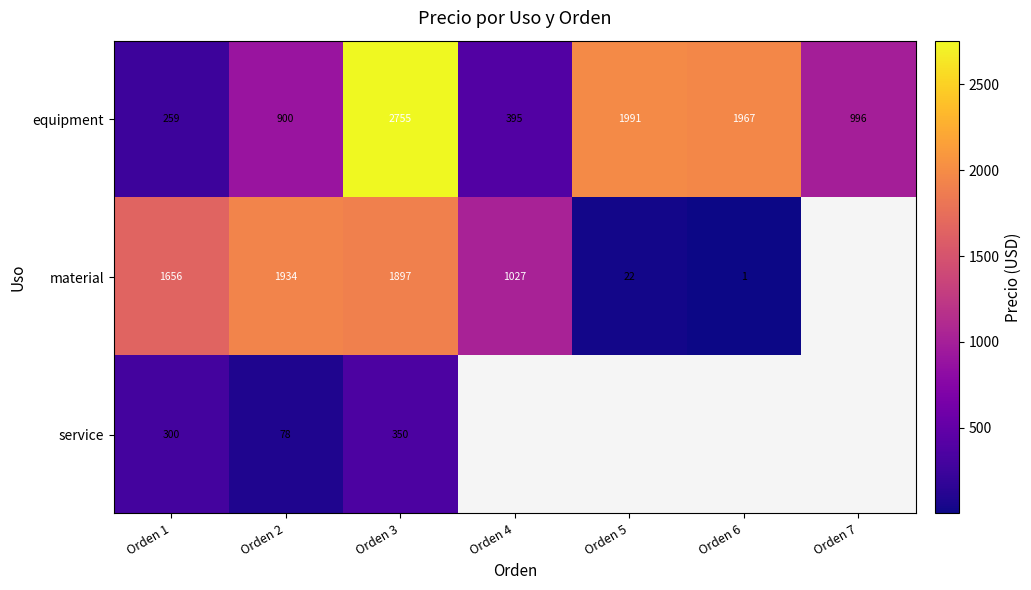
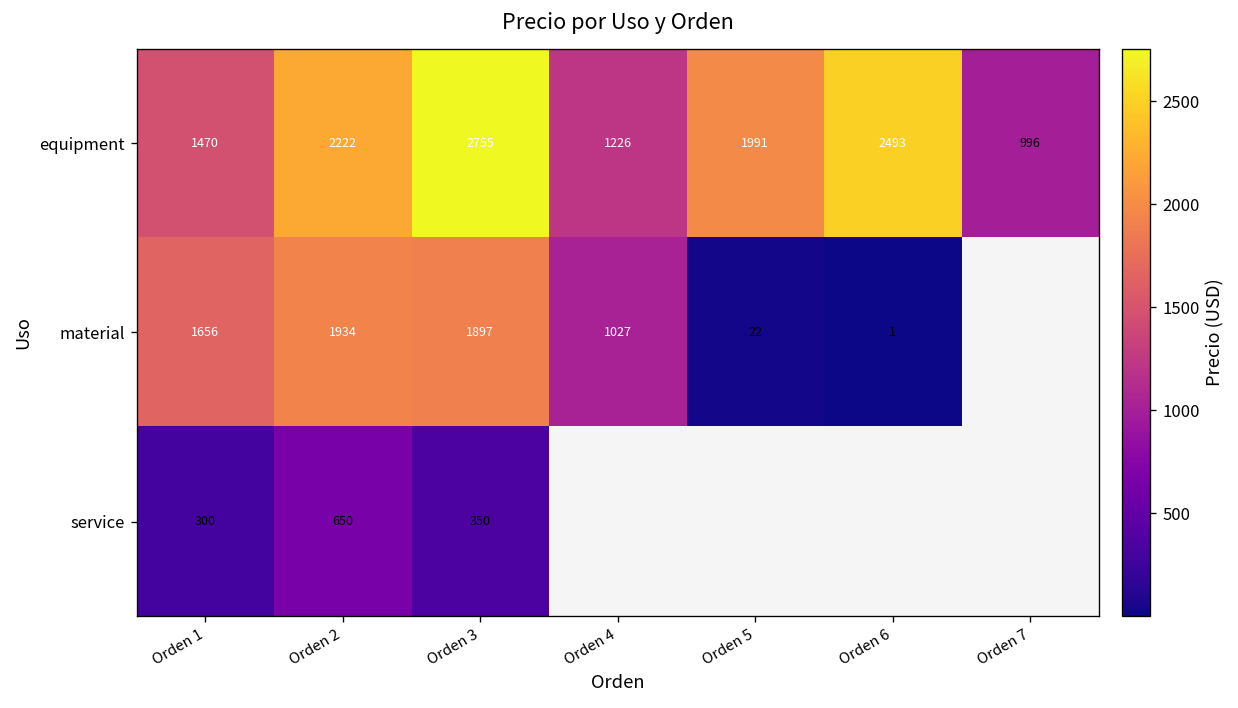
equipment, Orden 1: 259 -> 1470
equipment, Orden 2: 900 -> 2222
equipment, Orden 4: 395 -> 1226
equipment, Orden 6: 1967 -> 2493
service, Orden 2: 78 -> 650
